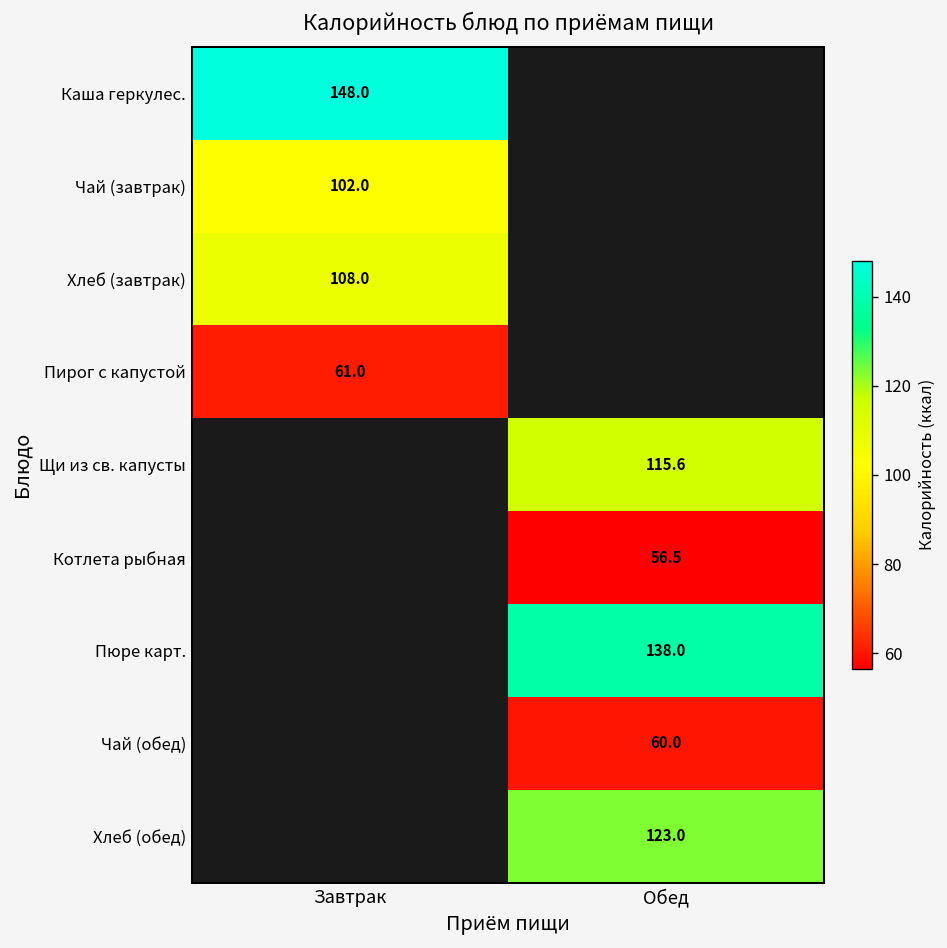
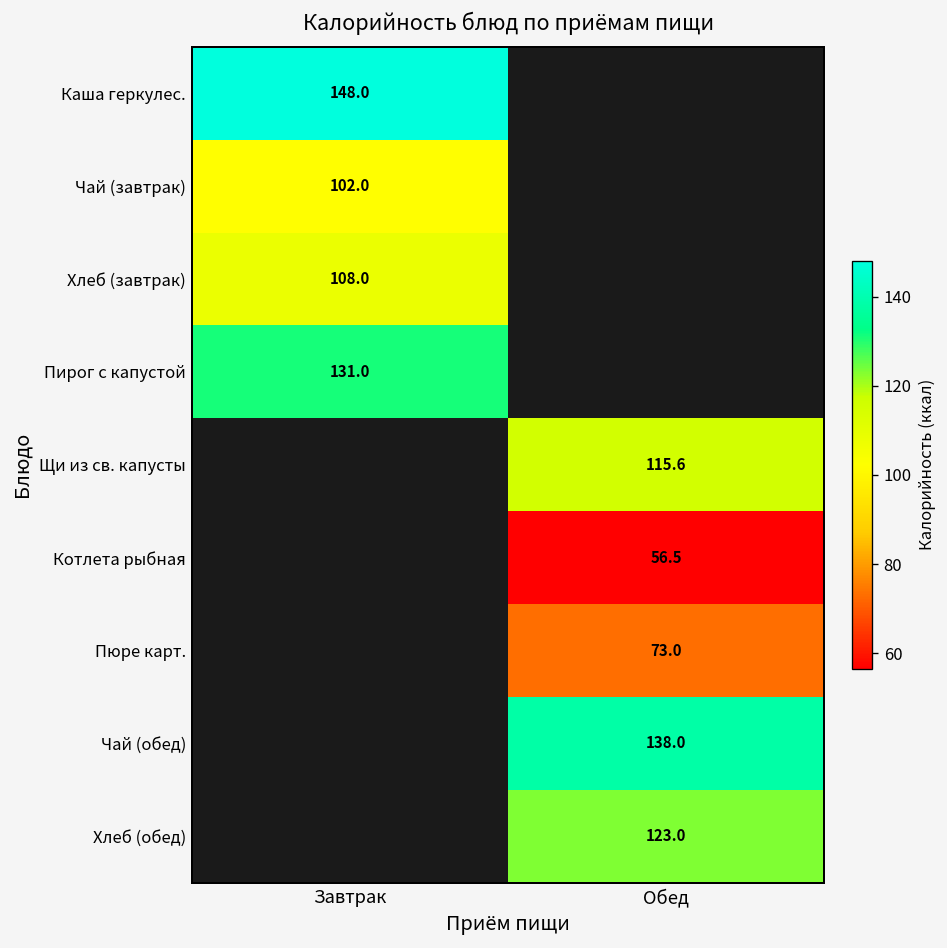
Пирог с капустой, Завтрак: 61.0 -> 131.0
Пюре карт., Обед: 138.0 -> 73.0
Чай (обед), Обед: 60.0 -> 138.0
